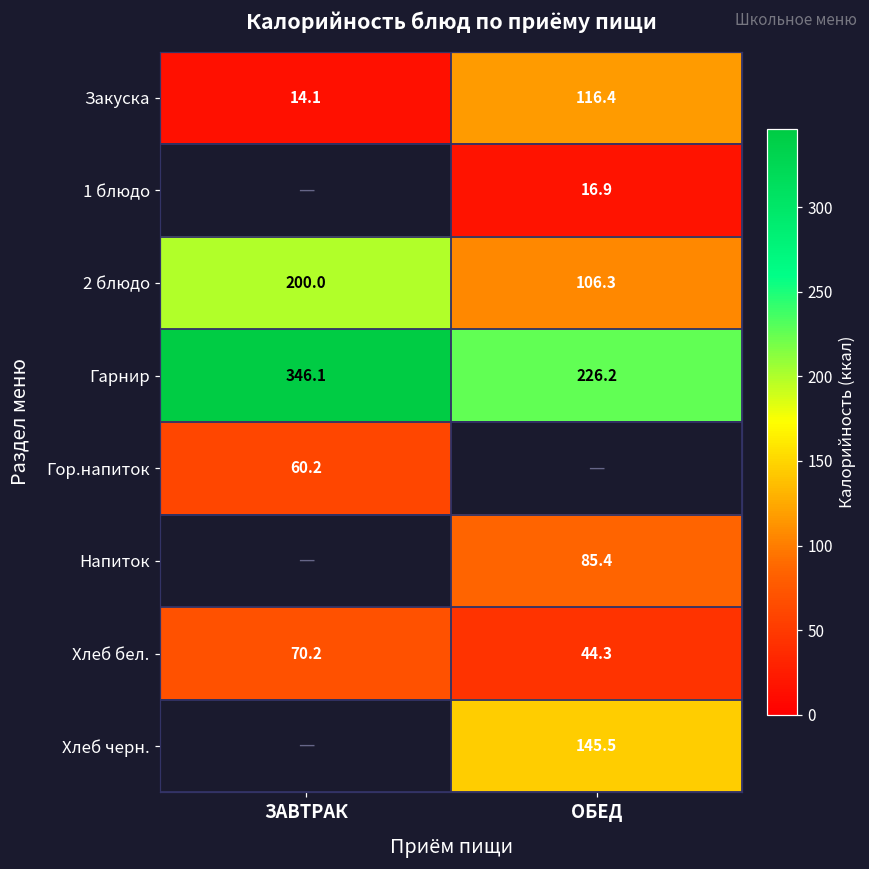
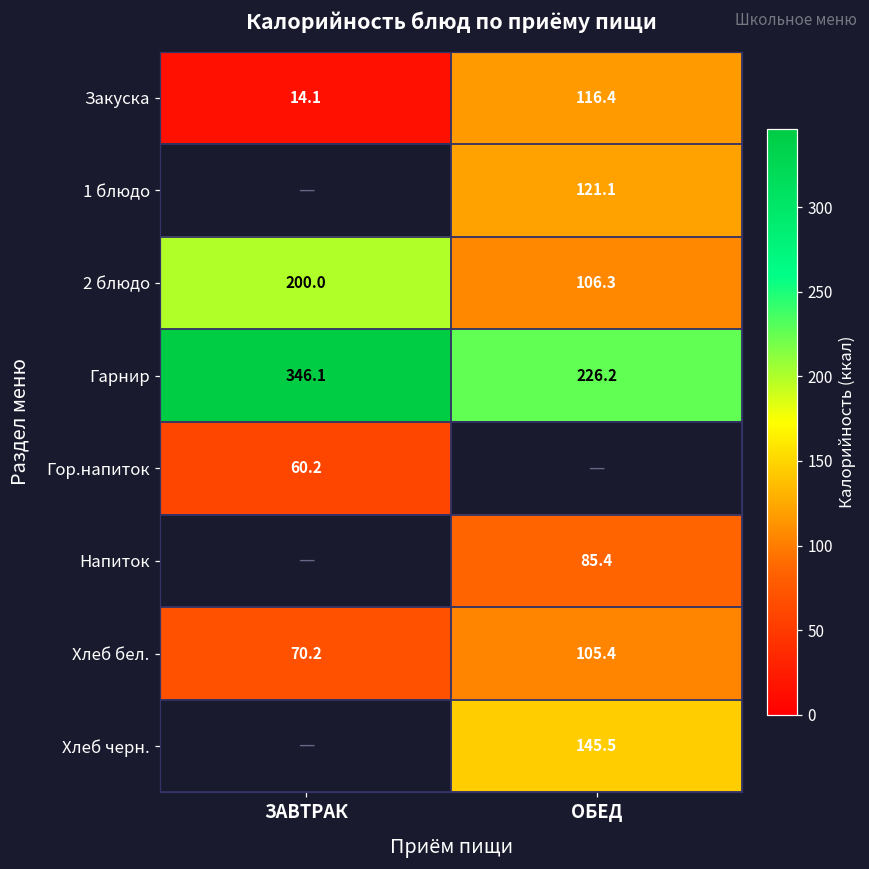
1 блюдо, ОБЕД: 16.9 -> 121.1
Хлеб бел., ОБЕД: 44.3 -> 105.4
